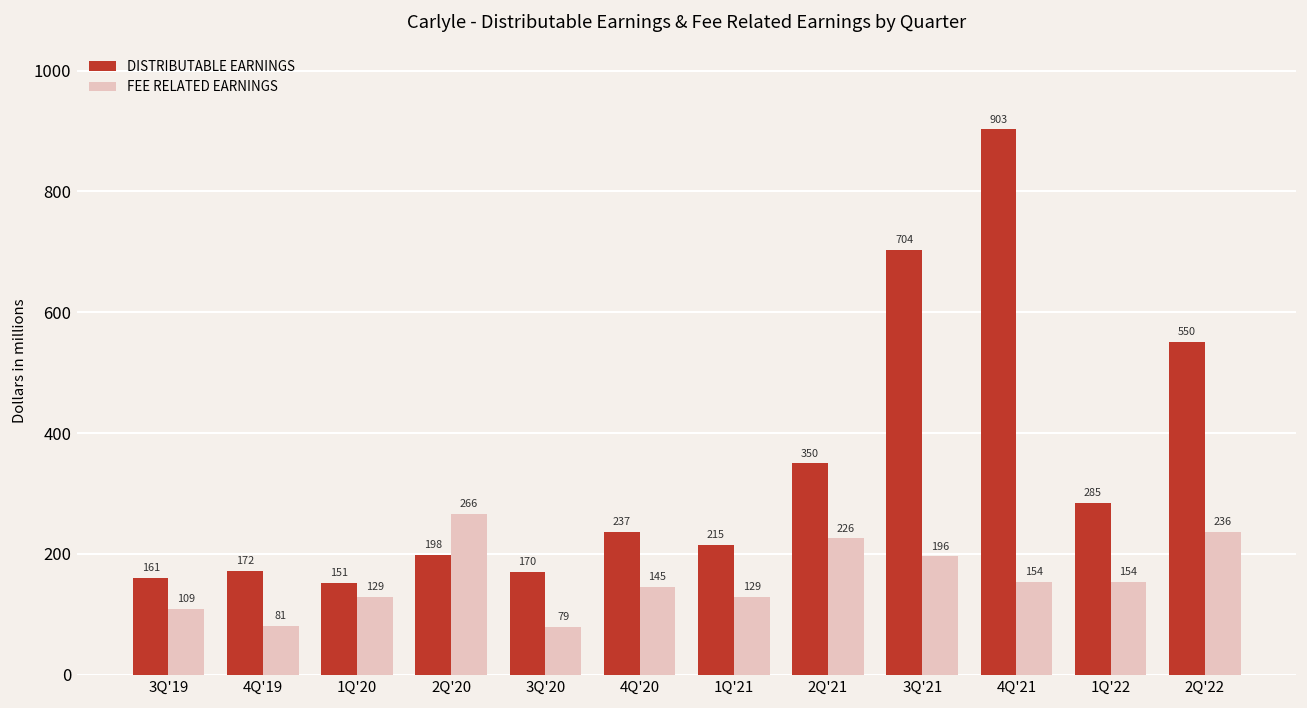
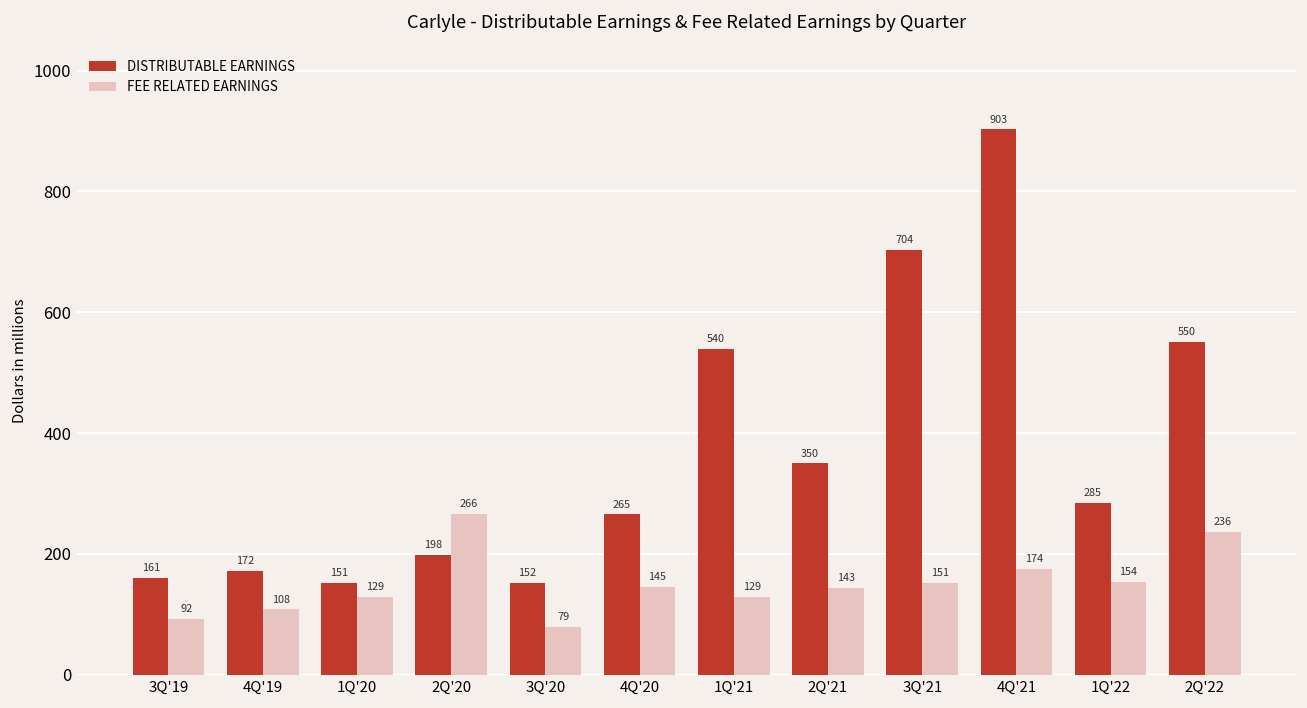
FEE RELATED EARNINGS, 3Q'19: 109 -> 92
FEE RELATED EARNINGS, 4Q'19: 81 -> 108
DISTRIBUTABLE EARNINGS, 3Q'20: 170 -> 152
DISTRIBUTABLE EARNINGS, 4Q'20: 237 -> 265
DISTRIBUTABLE EARNINGS, 1Q'21: 215 -> 540
FEE RELATED EARNINGS, 2Q'21: 226 -> 143
FEE RELATED EARNINGS, 3Q'21: 196 -> 151
FEE RELATED EARNINGS, 4Q'21: 154 -> 174
